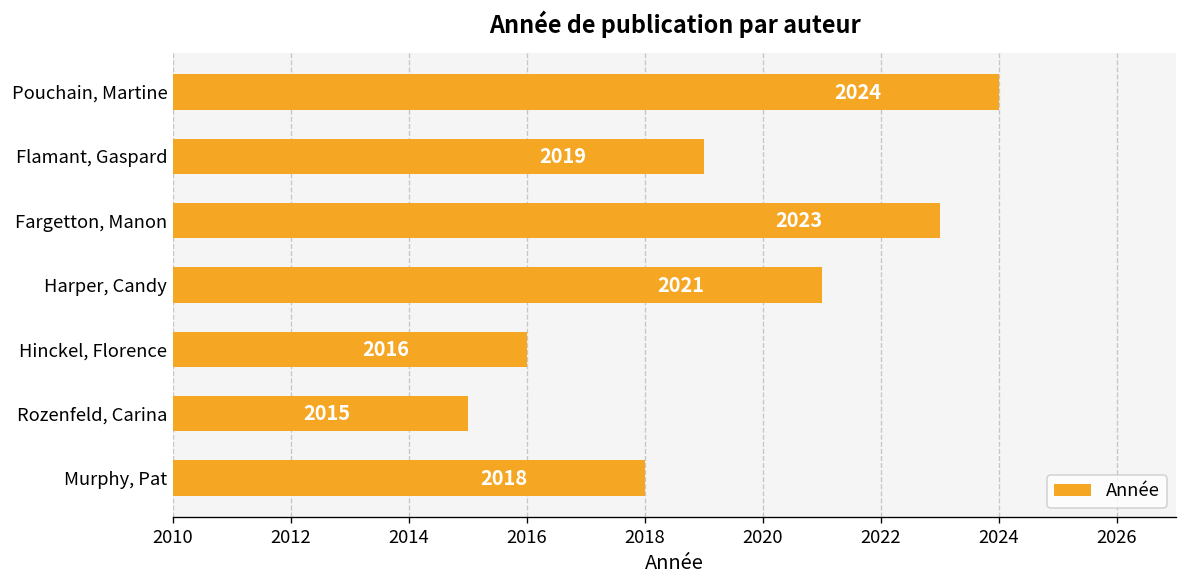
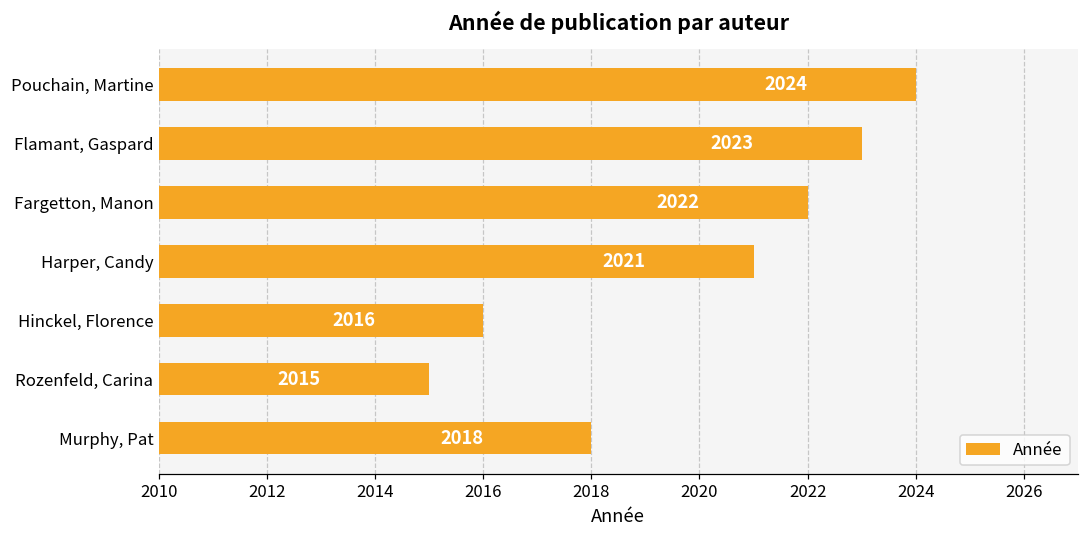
Flamant, Gaspard: 2019 -> 2023
Fargetton, Manon: 2023 -> 2022
